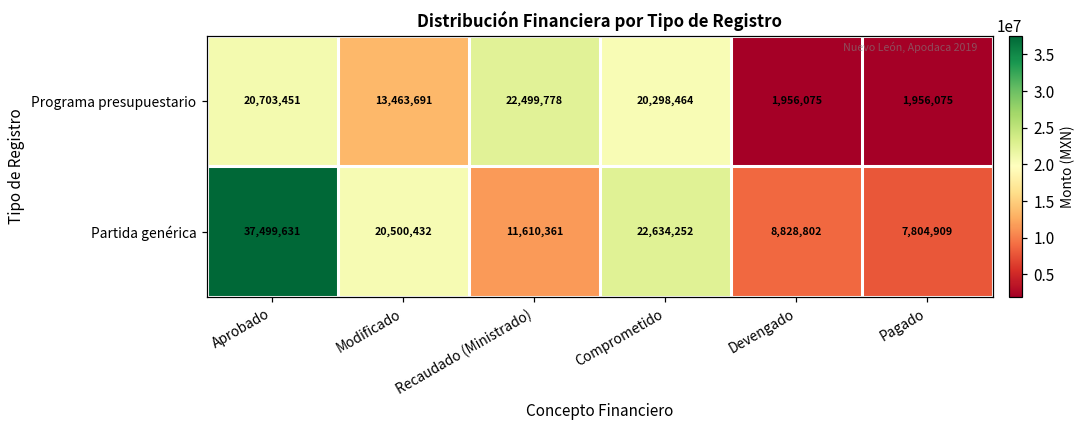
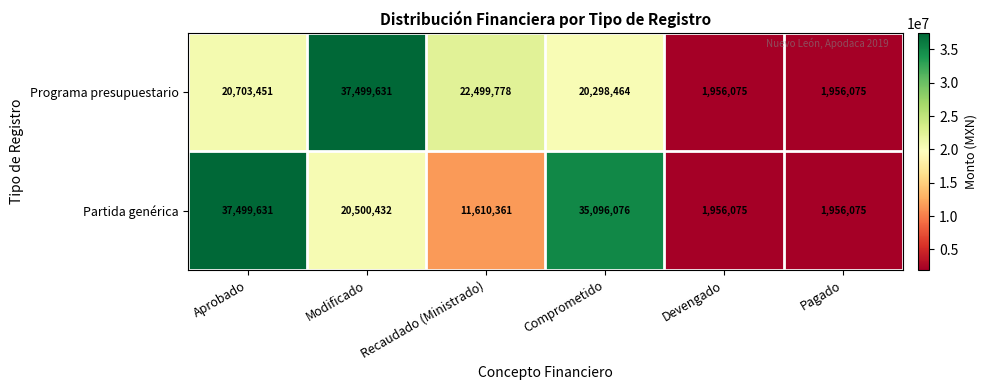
Programa presupuestario, Modificado: 13,463,691 -> 37,499,631
Partida genérica, Comprometido: 22,634,252 -> 35,096,076
Partida genérica, Devengado: 8,828,802 -> 1,956,075
Partida genérica, Pagado: 7,804,909 -> 1,956,075
